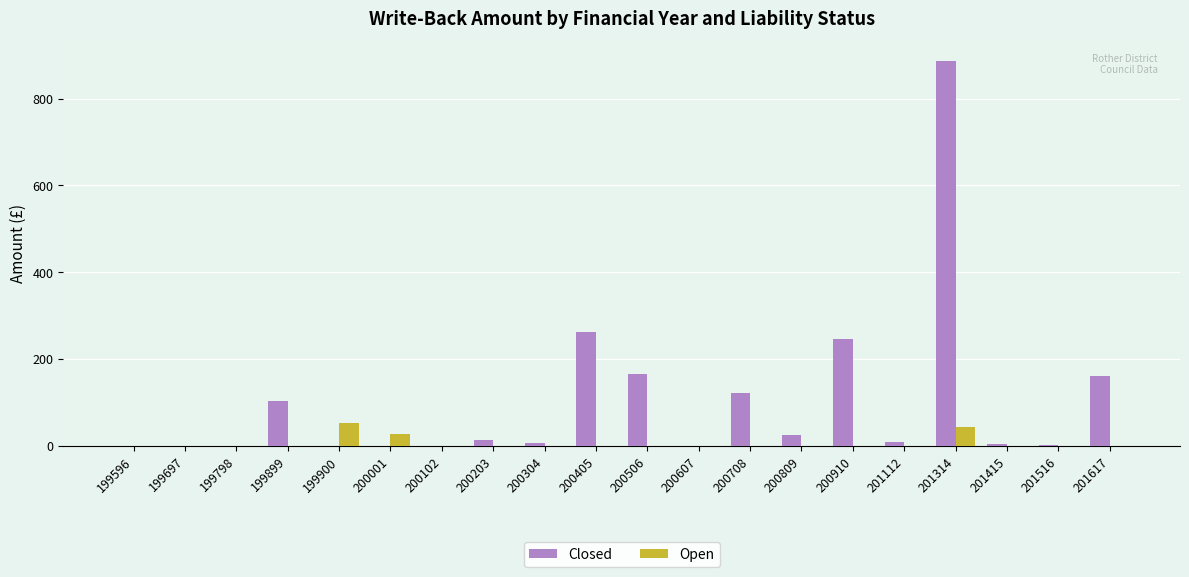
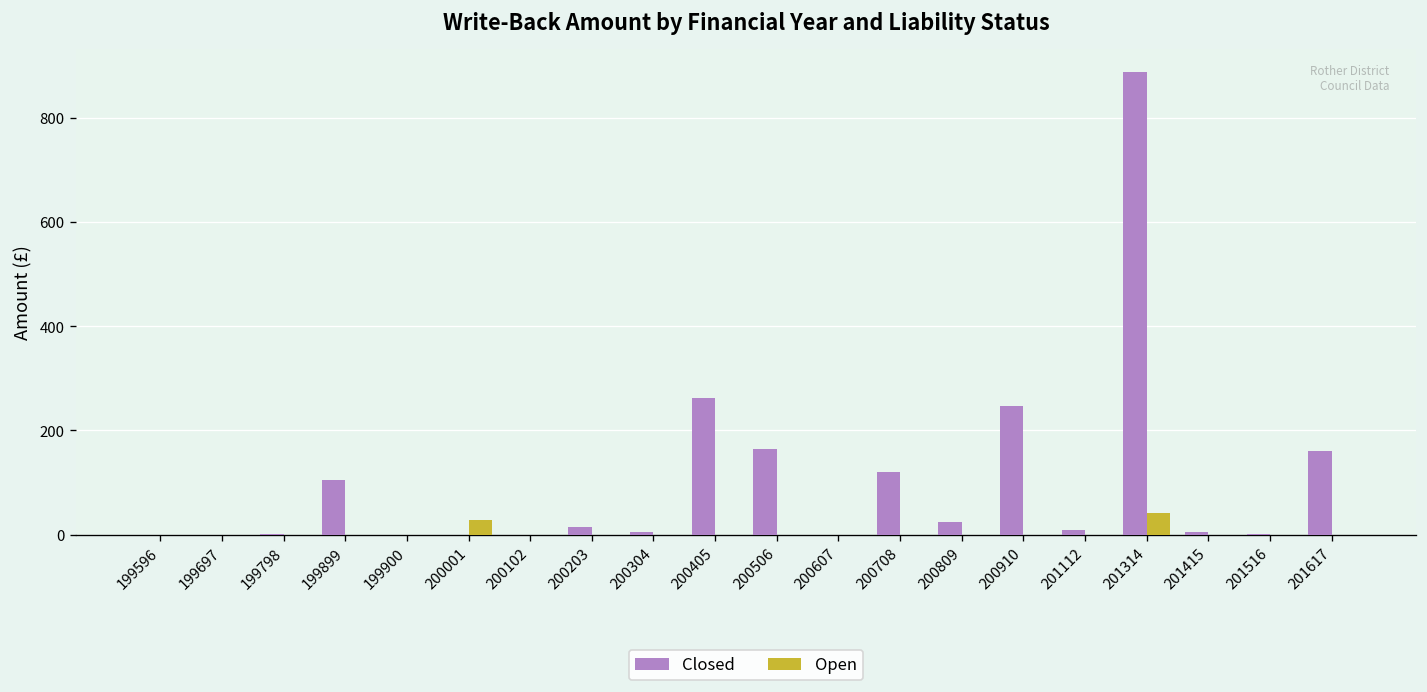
Open, 199900: 50 -> 0
